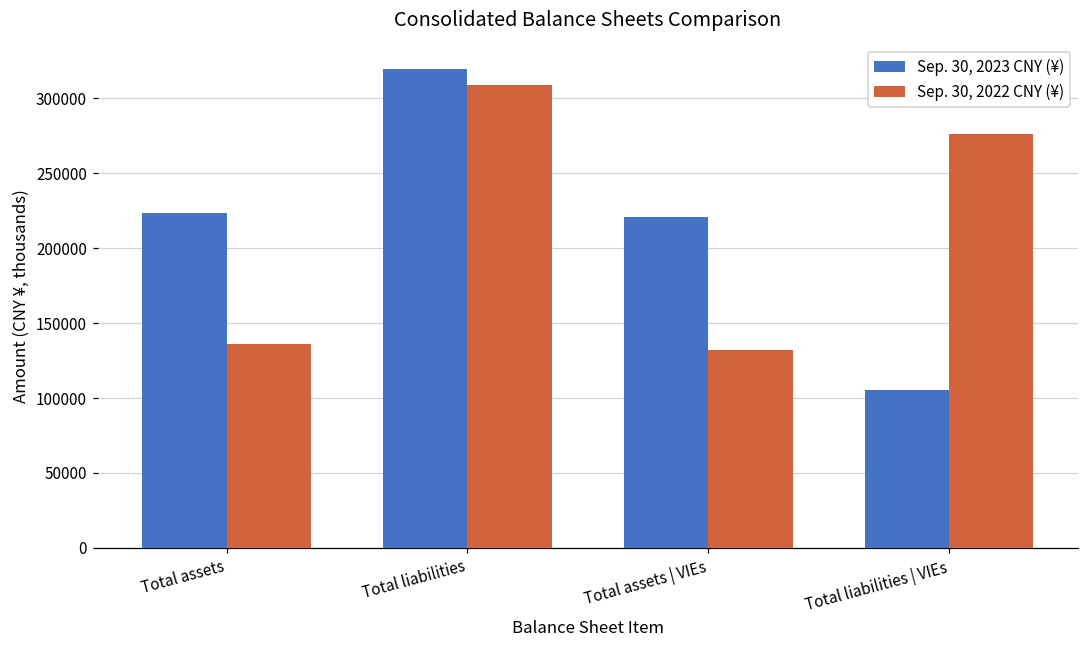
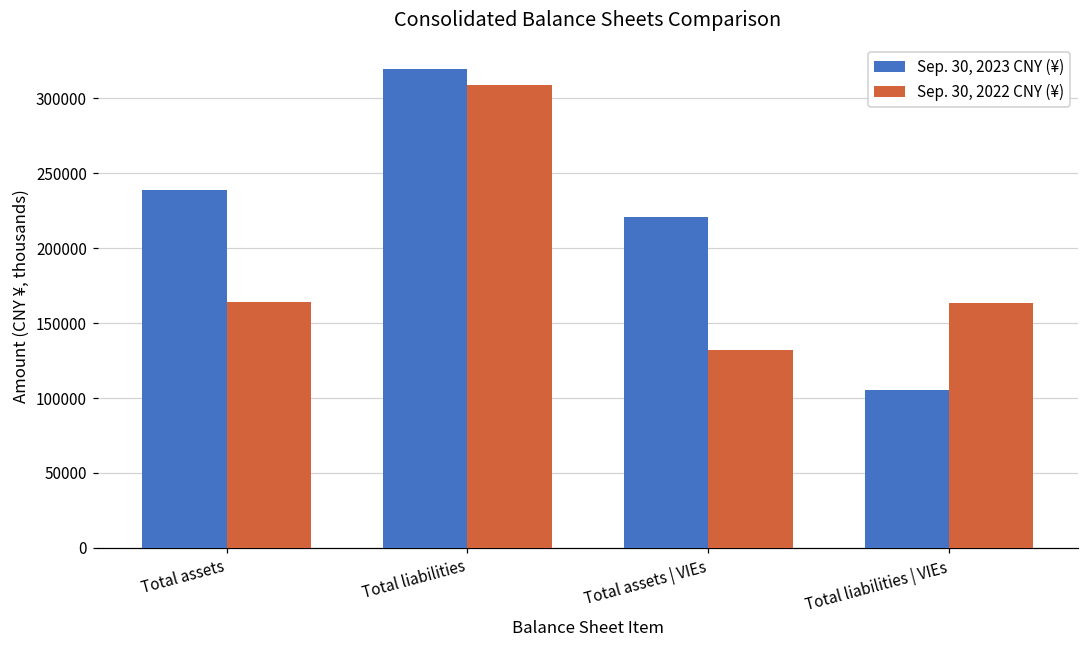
Sep. 30, 2023 CNY (¥), Total assets: 224000 -> 239000
Sep. 30, 2022 CNY (¥), Total assets: 136000 -> 164000
Sep. 30, 2022 CNY (¥), Total liabilities | VIEs: 276000 -> 164000
